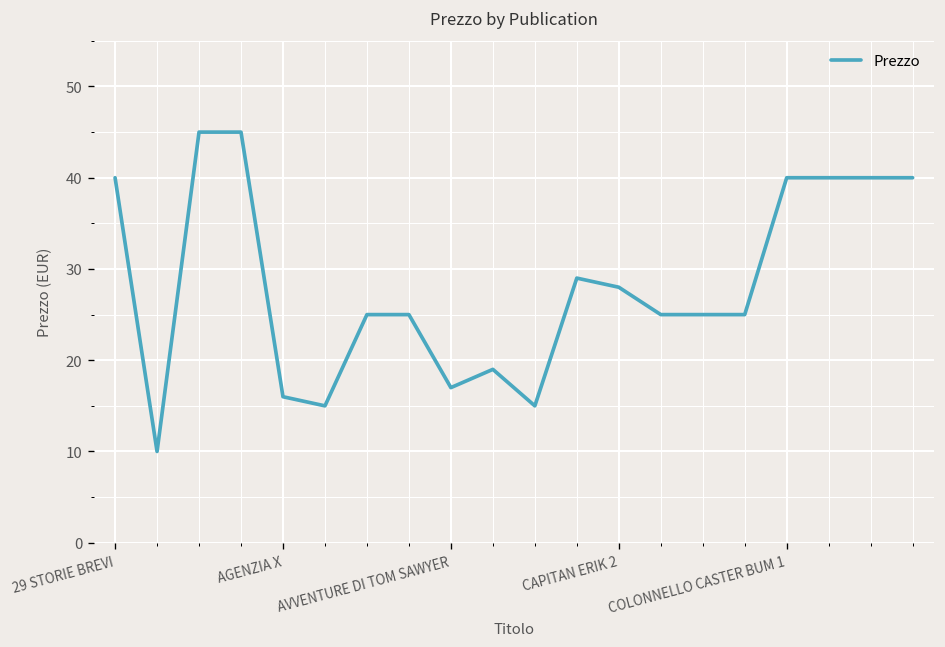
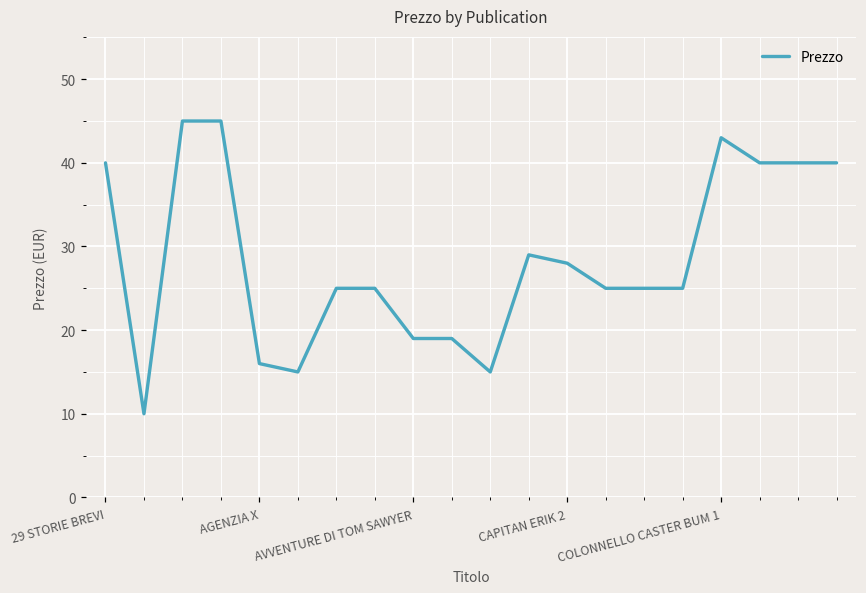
AVVENTURE DI TOM SAWYER: 17 -> 19
COLONNELLO CASTER BUM 1: 40 -> 43
